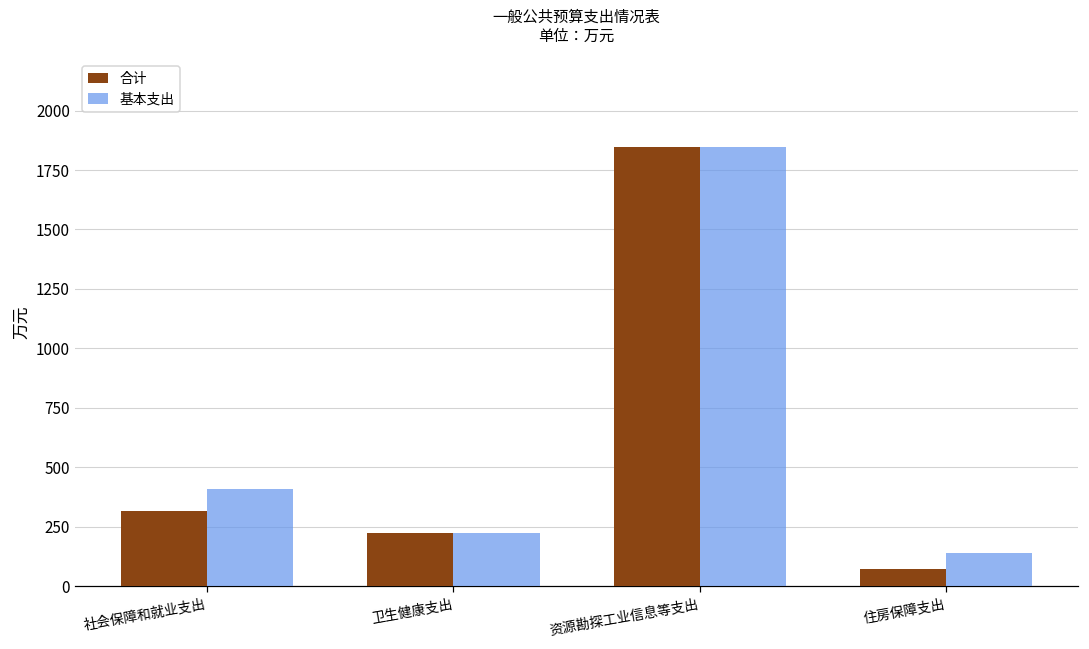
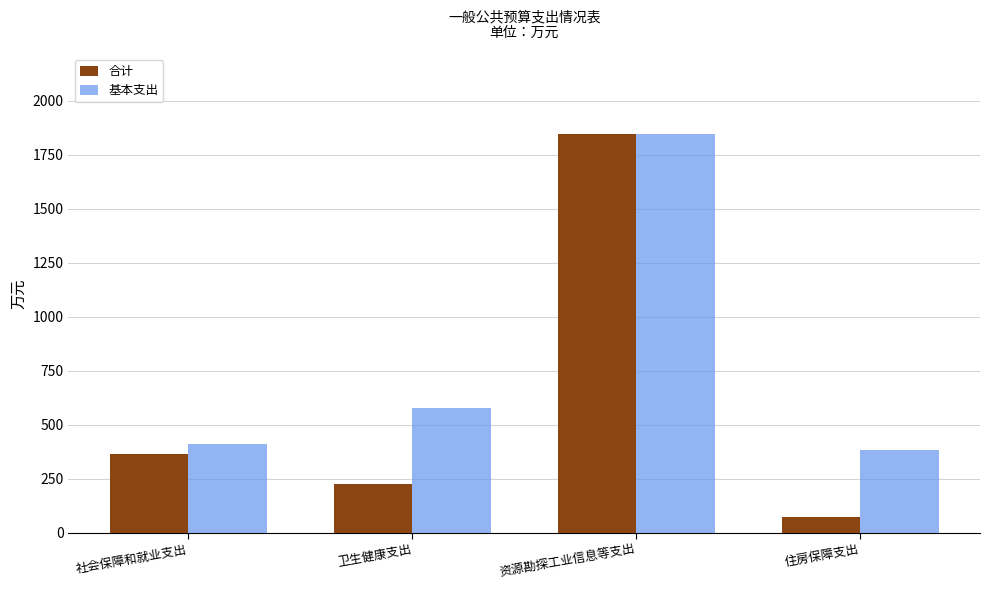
合计, 社会保障和就业支出: 320 -> 370
基本支出, 卫生健康支出: 220 -> 580
基本支出, 住房保障支出: 140 -> 380
